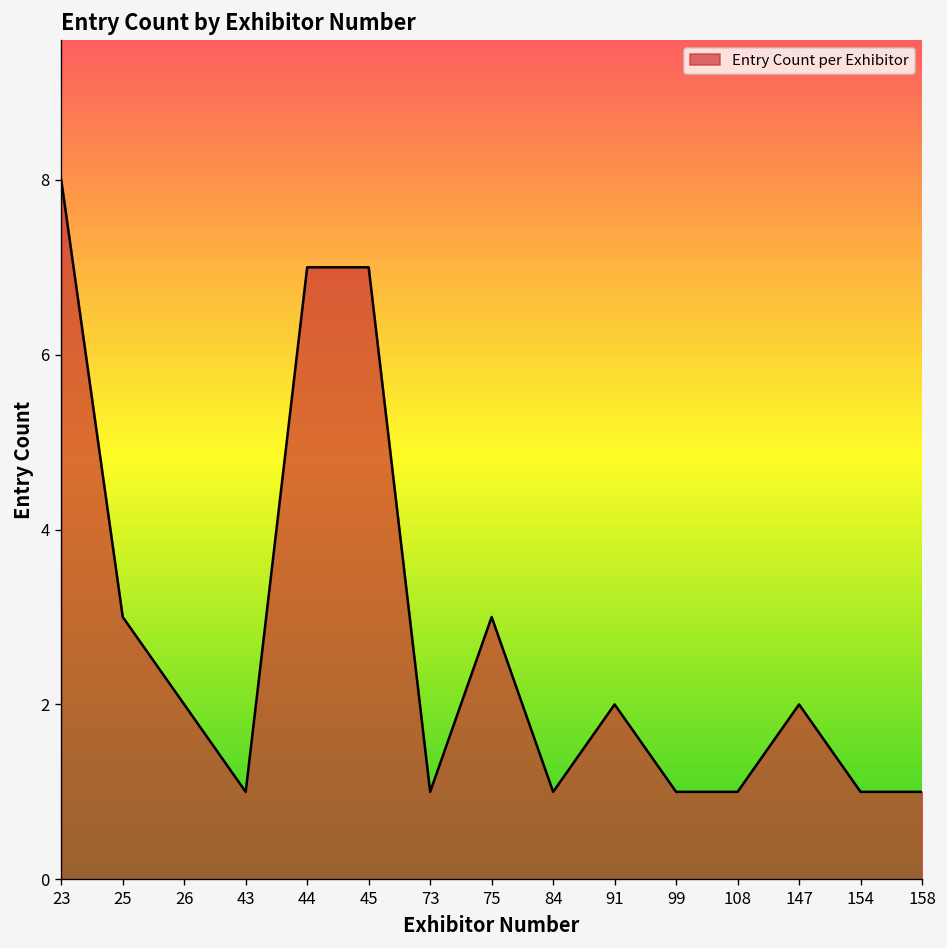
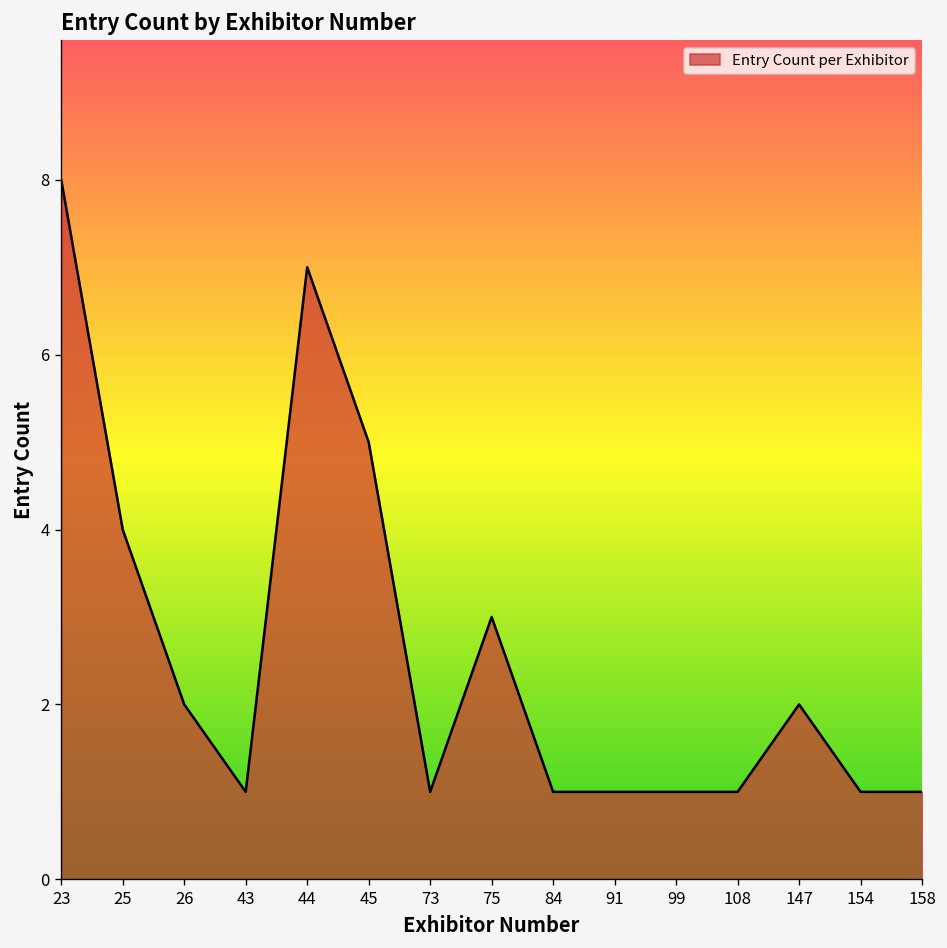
25: 3 -> 4
45: 7 -> 5
91: 2 -> 1
